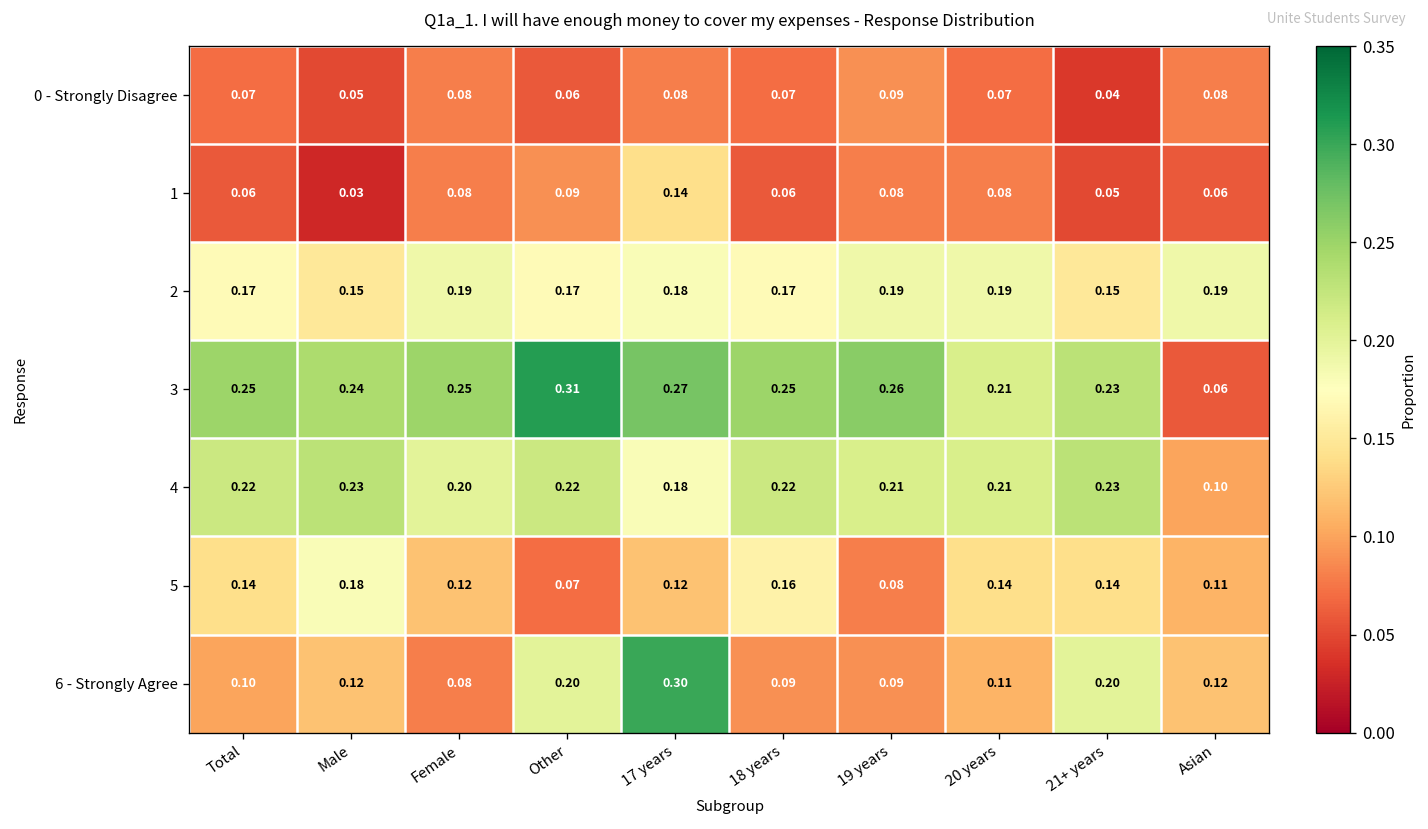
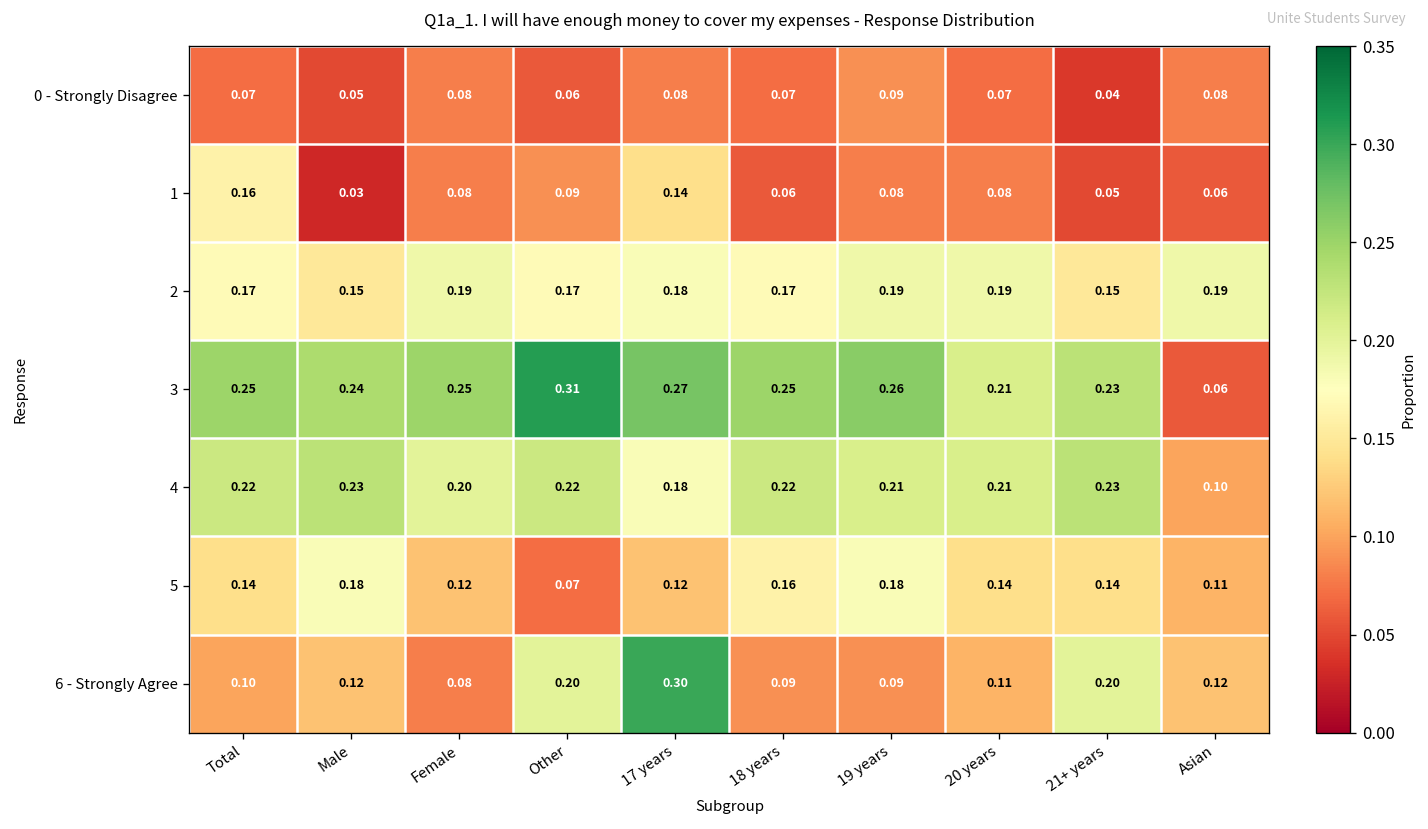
1, Total: 0.06 -> 0.16
5, 19 years: 0.08 -> 0.18
